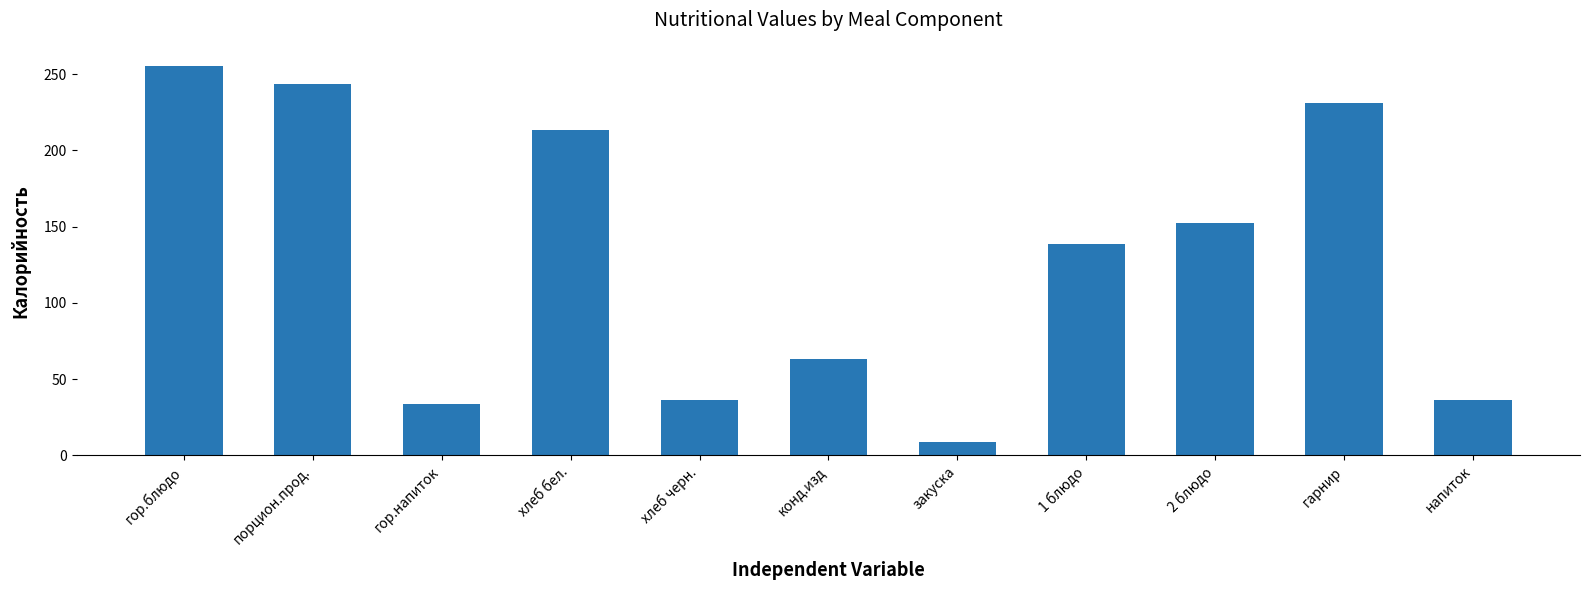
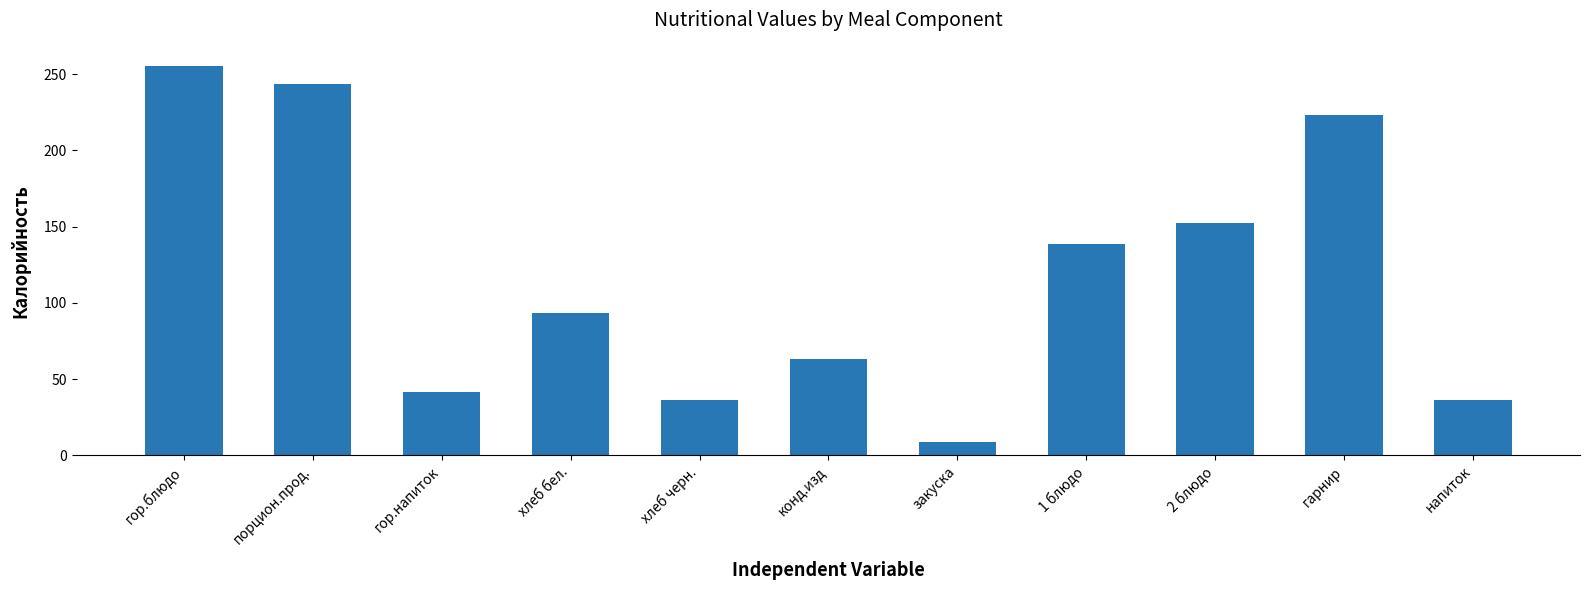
гор.напиток: 34 -> 42
хлеб бел.: 214 -> 94
гарнир: 231 -> 223
